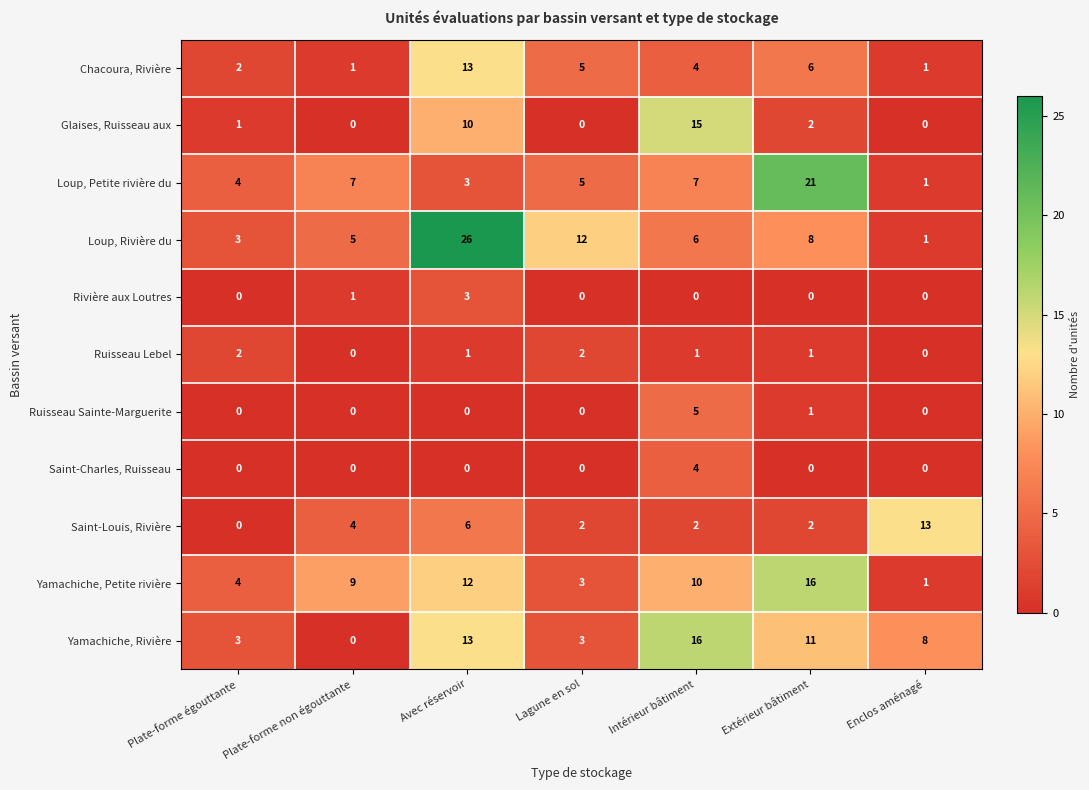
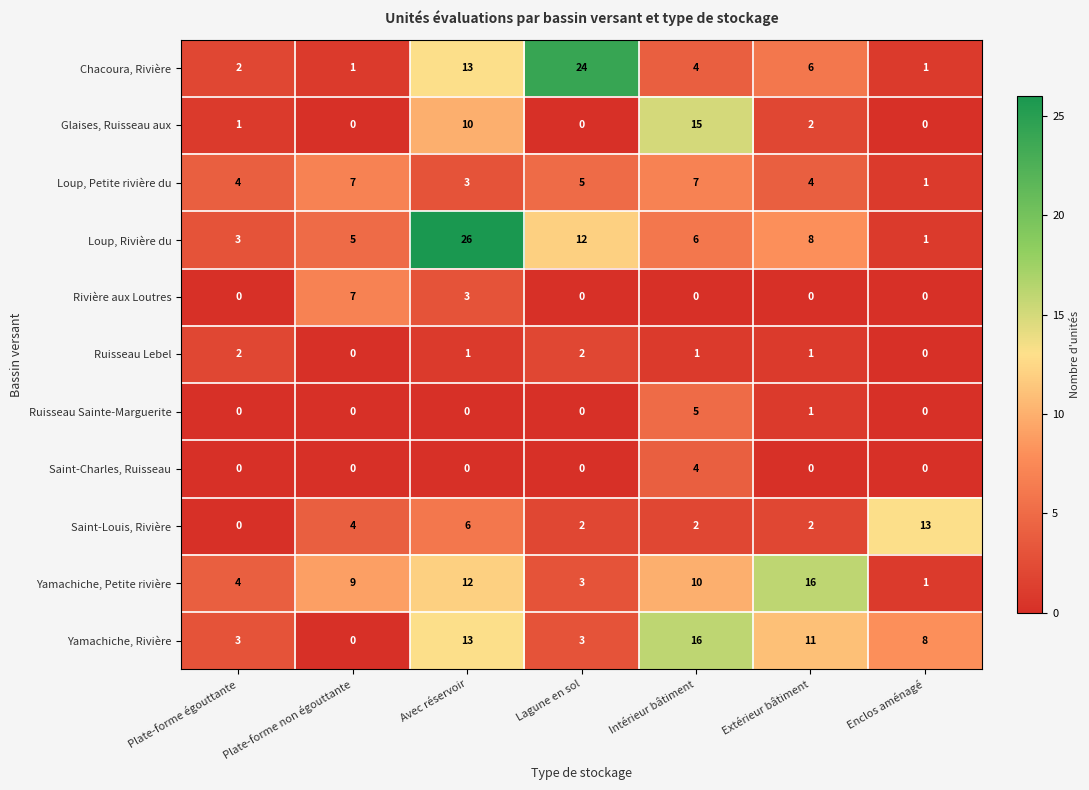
Chacoura, Rivière, Lagune en sol: 5 -> 24
Loup, Petite rivière du, Extérieur bâtiment: 21 -> 4
Rivière aux Loutres, Plate-forme non égouttante: 1 -> 7
